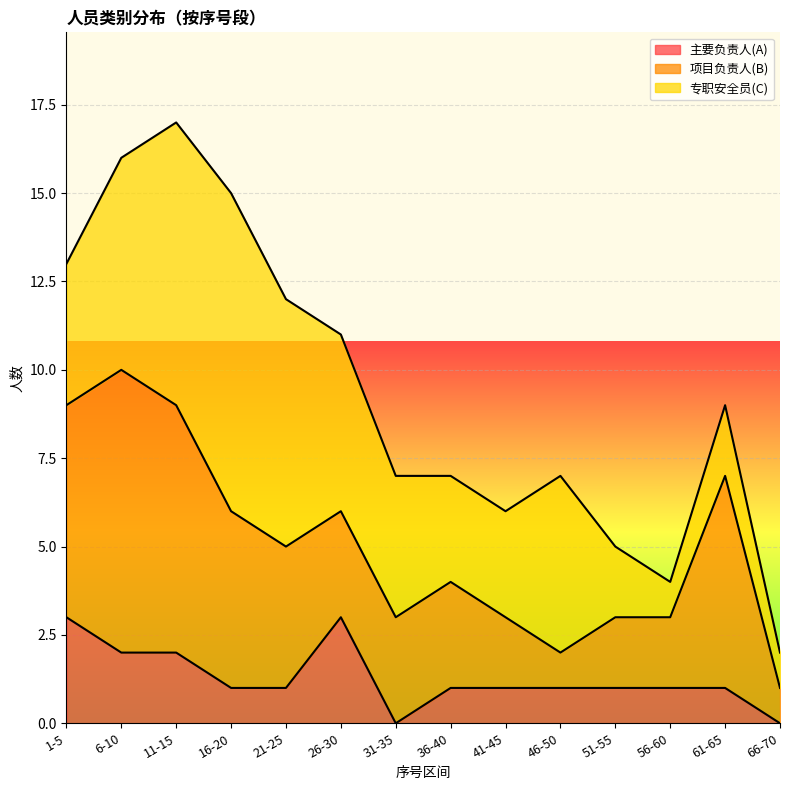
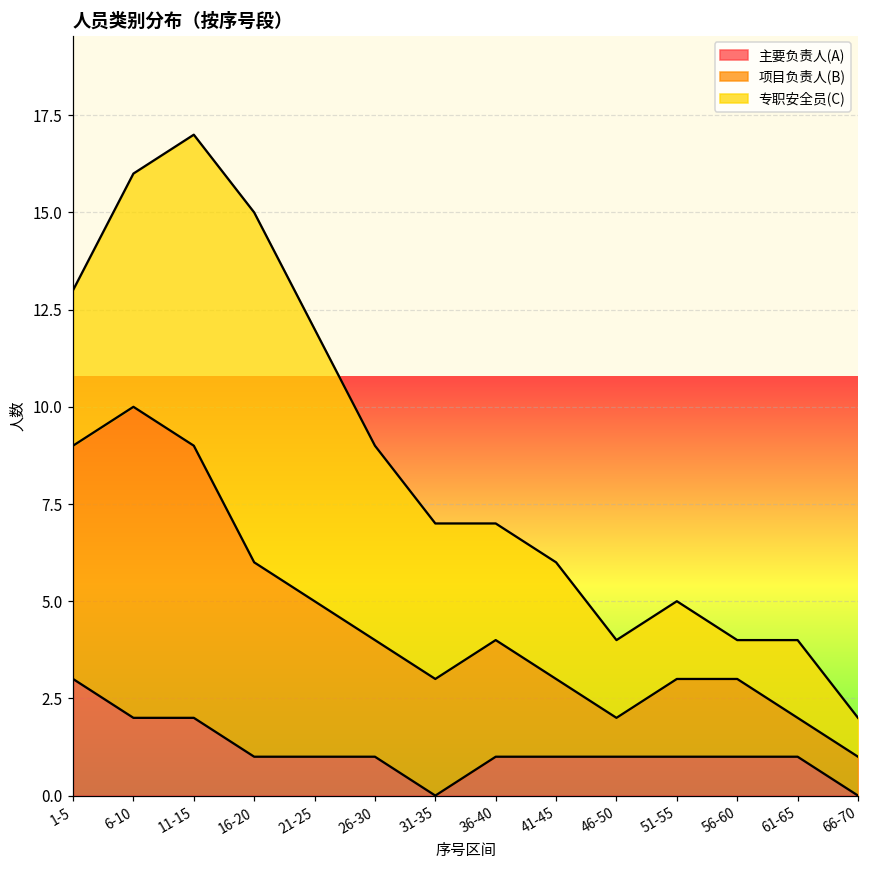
主要负责人(A), 26-30: 3 -> 1
专职安全员(C), 46-50: 5 -> 2
项目负责人(B), 61-65: 6 -> 1
